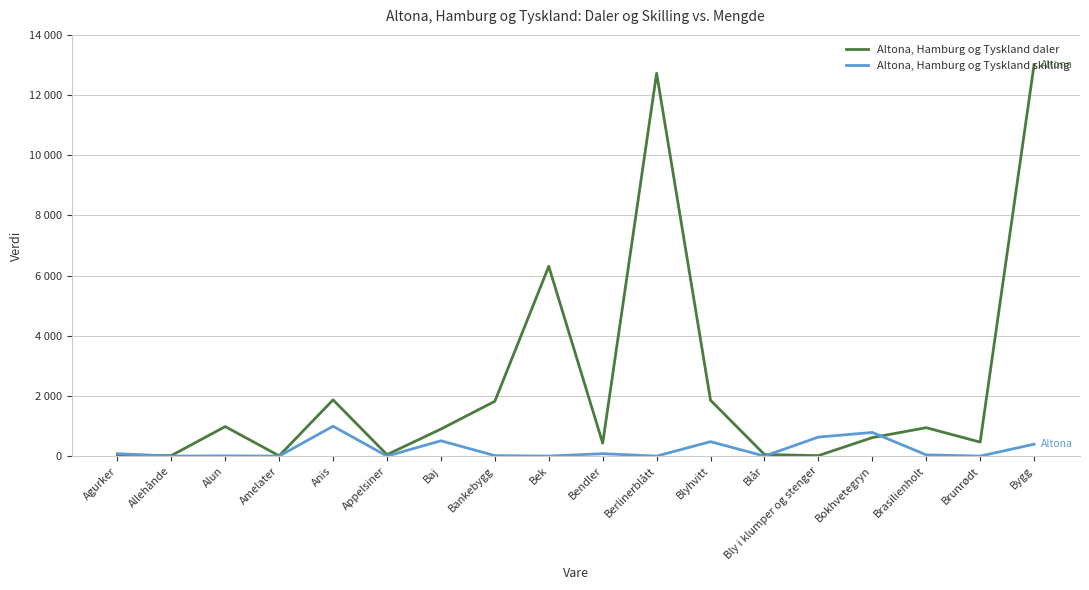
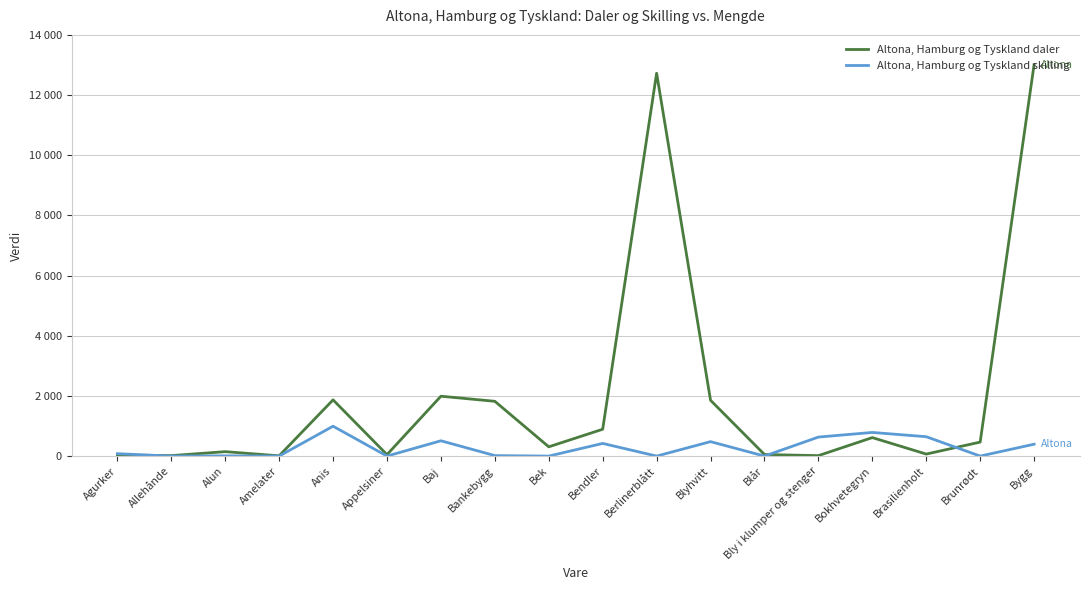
Altona, Hamburg og Tyskland daler, Alun: 1000 -> 100
Altona, Hamburg og Tyskland daler, Baj: 900 -> 2000
Altona, Hamburg og Tyskland daler, Bek: 6300 -> 300
Altona, Hamburg og Tyskland daler, Bendler: 400 -> 900
Altona, Hamburg og Tyskland skilling, Bendler: 100 -> 400
Altona, Hamburg og Tyskland daler, Brasilienholt: 900 -> 100
Altona, Hamburg og Tyskland skilling, Brasilienholt: 0 -> 600
